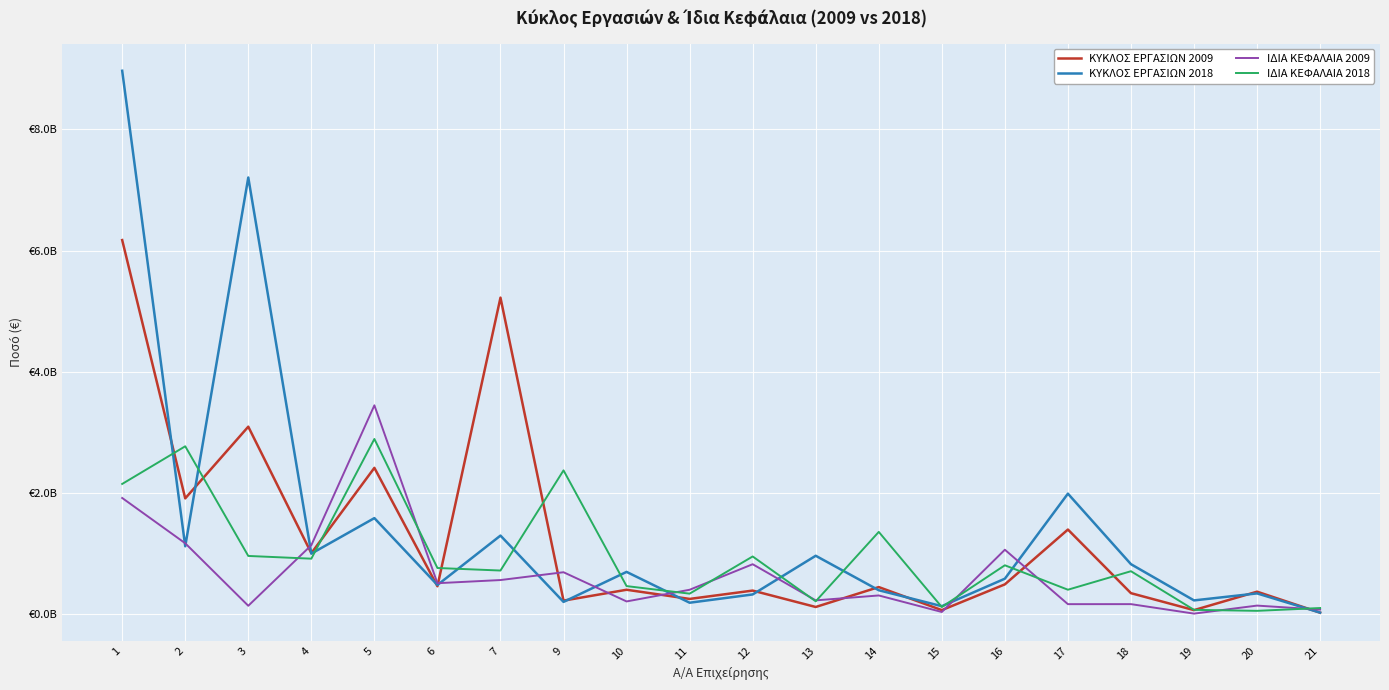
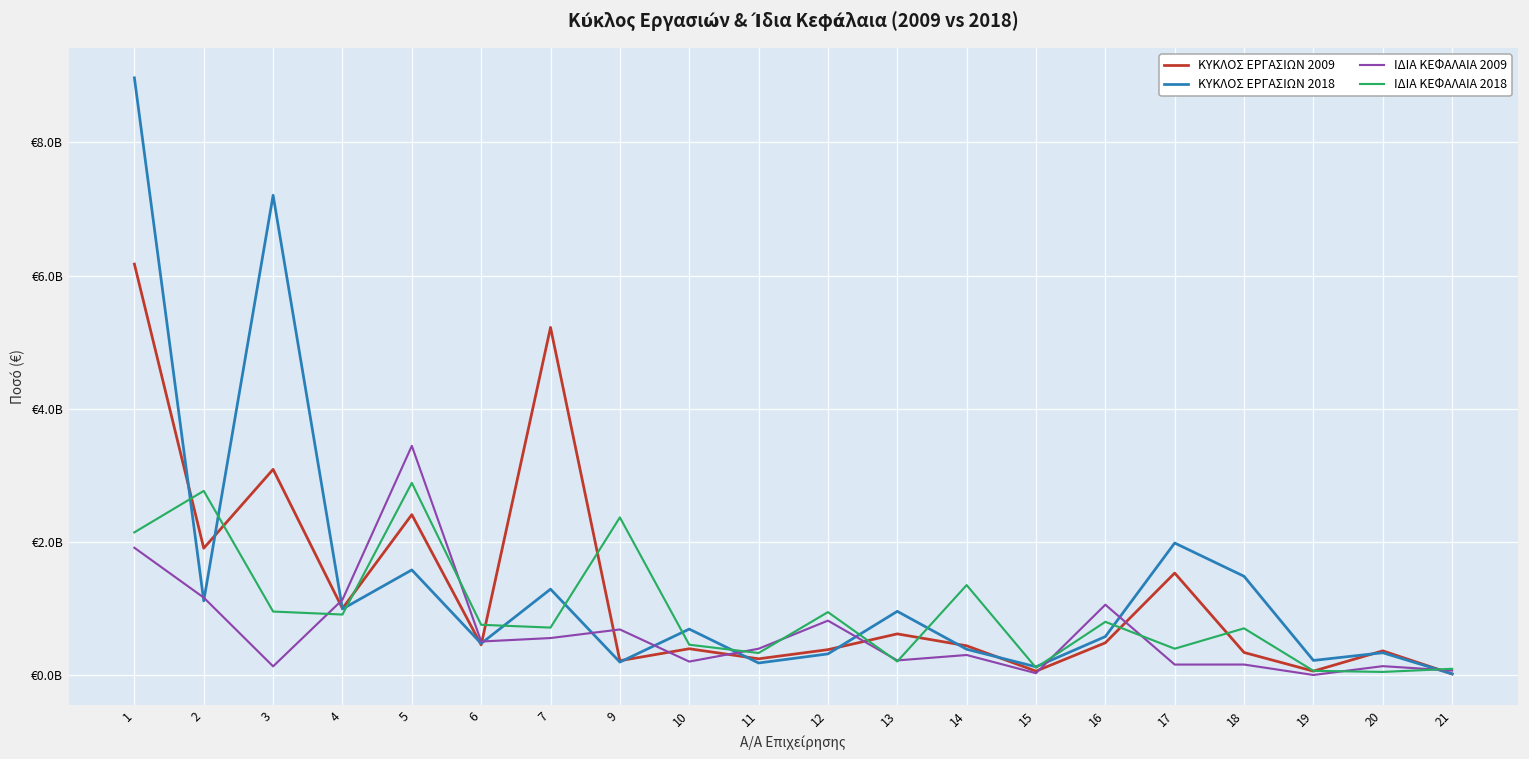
ΚΥΚΛΟΣ ΕΡΓΑΣΙΩΝ 2009, 13: €100000000 -> €600000000
ΚΥΚΛΟΣ ΕΡΓΑΣΙΩΝ 2009, 17: €1400000000 -> €1500000000
ΚΥΚΛΟΣ ΕΡΓΑΣΙΩΝ 2018, 18: €800000000 -> €1500000000
